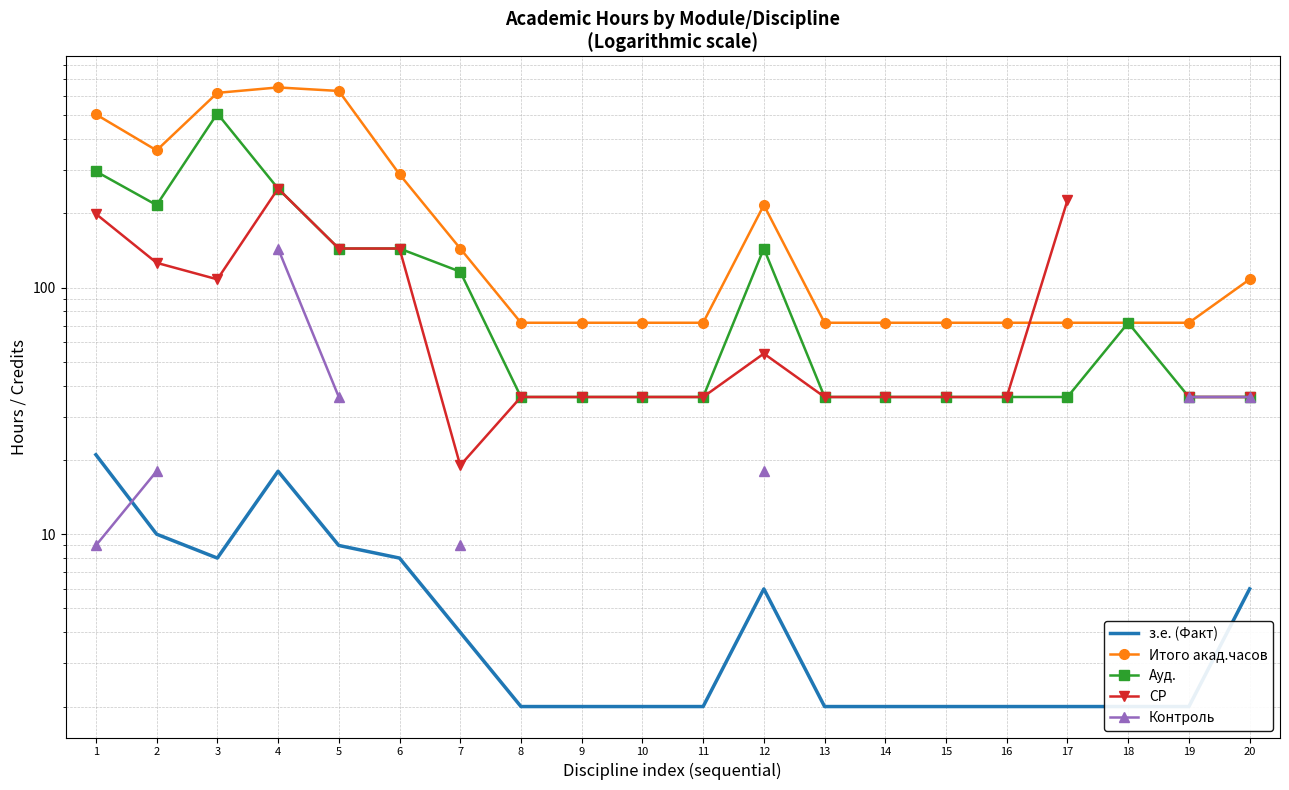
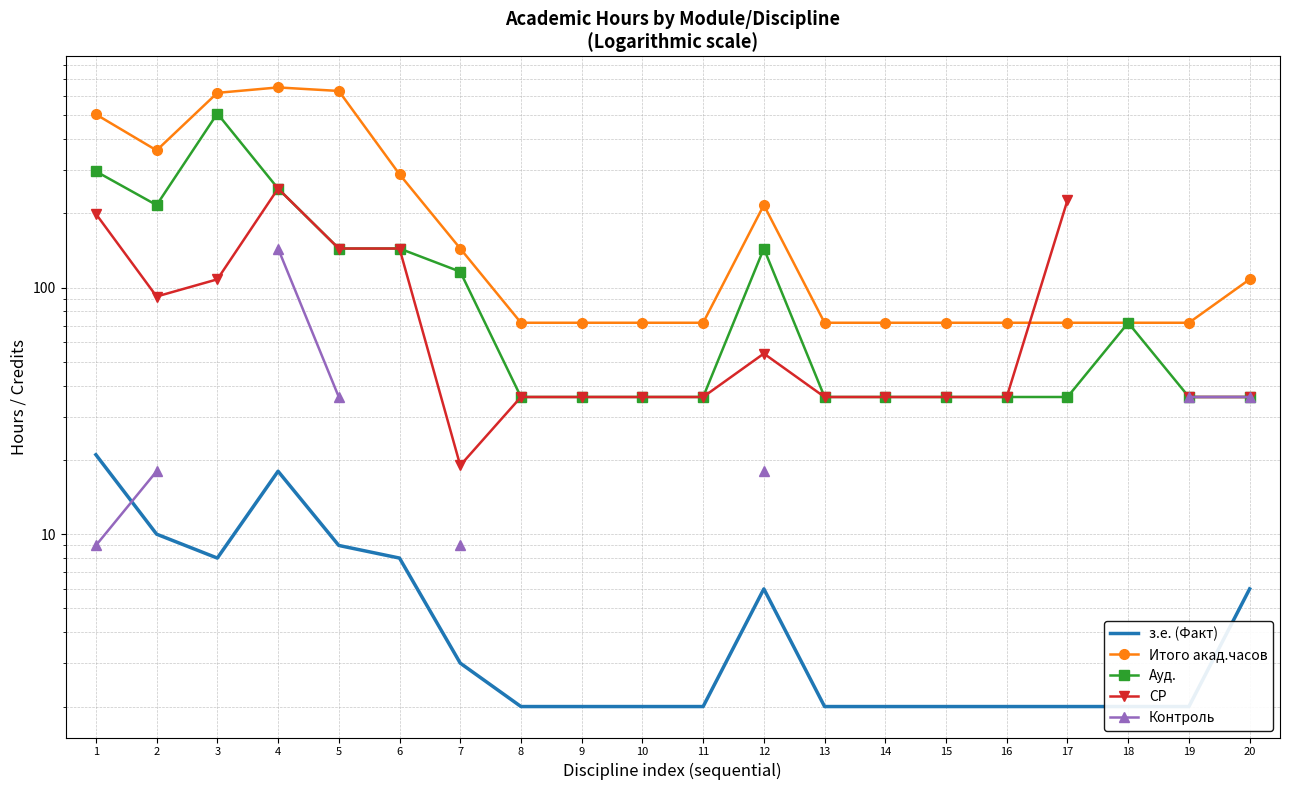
СР, 2: 130 -> 92
з.е. (Факт), 7: 4 -> 3
